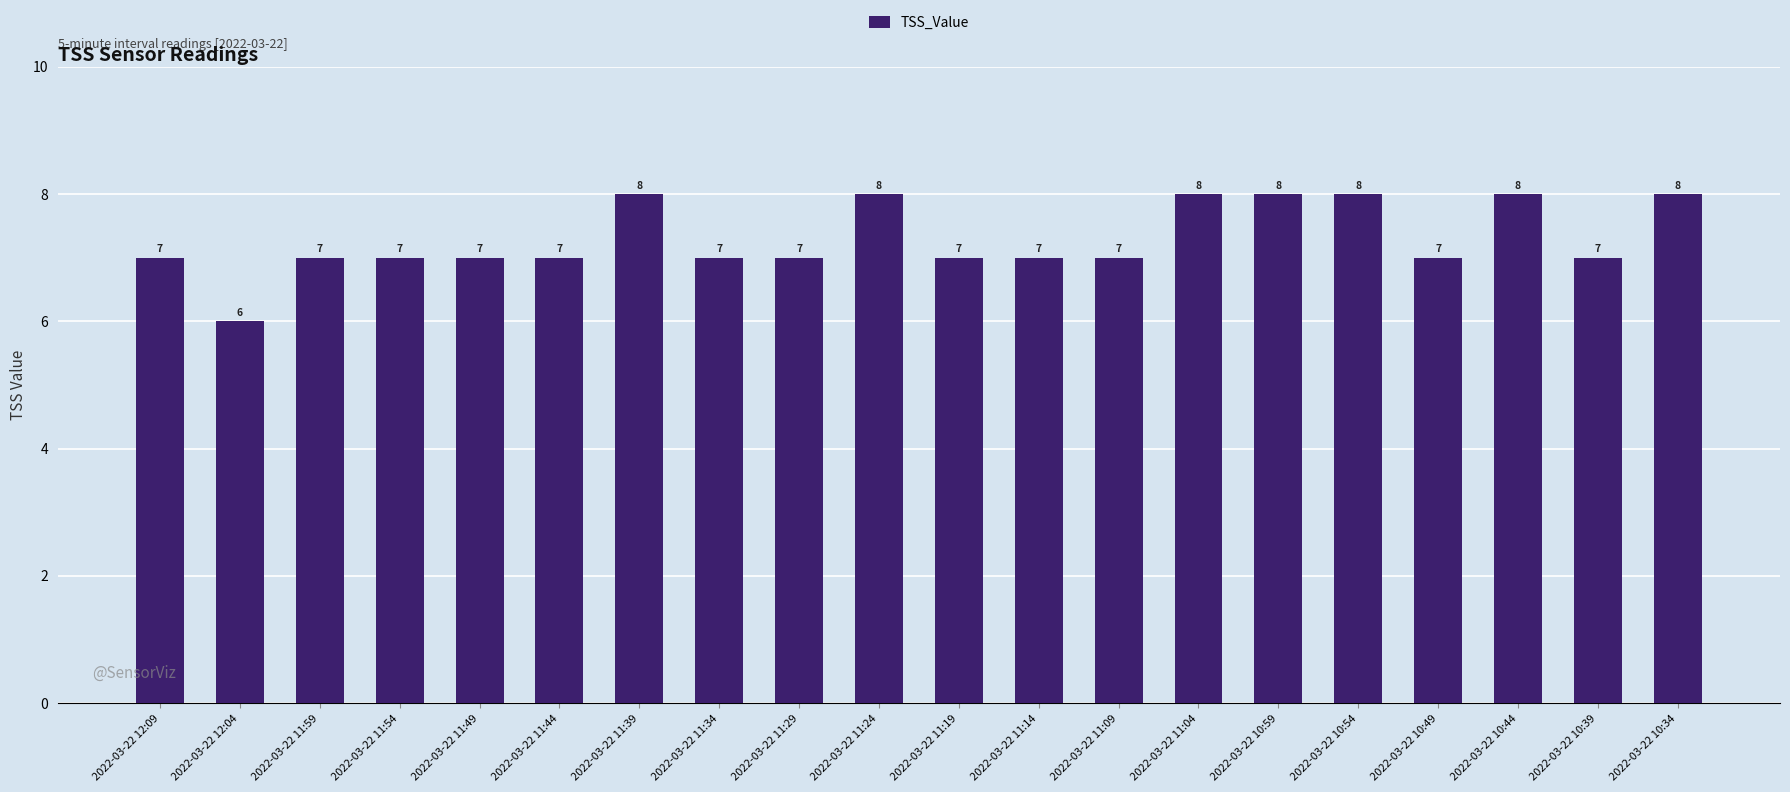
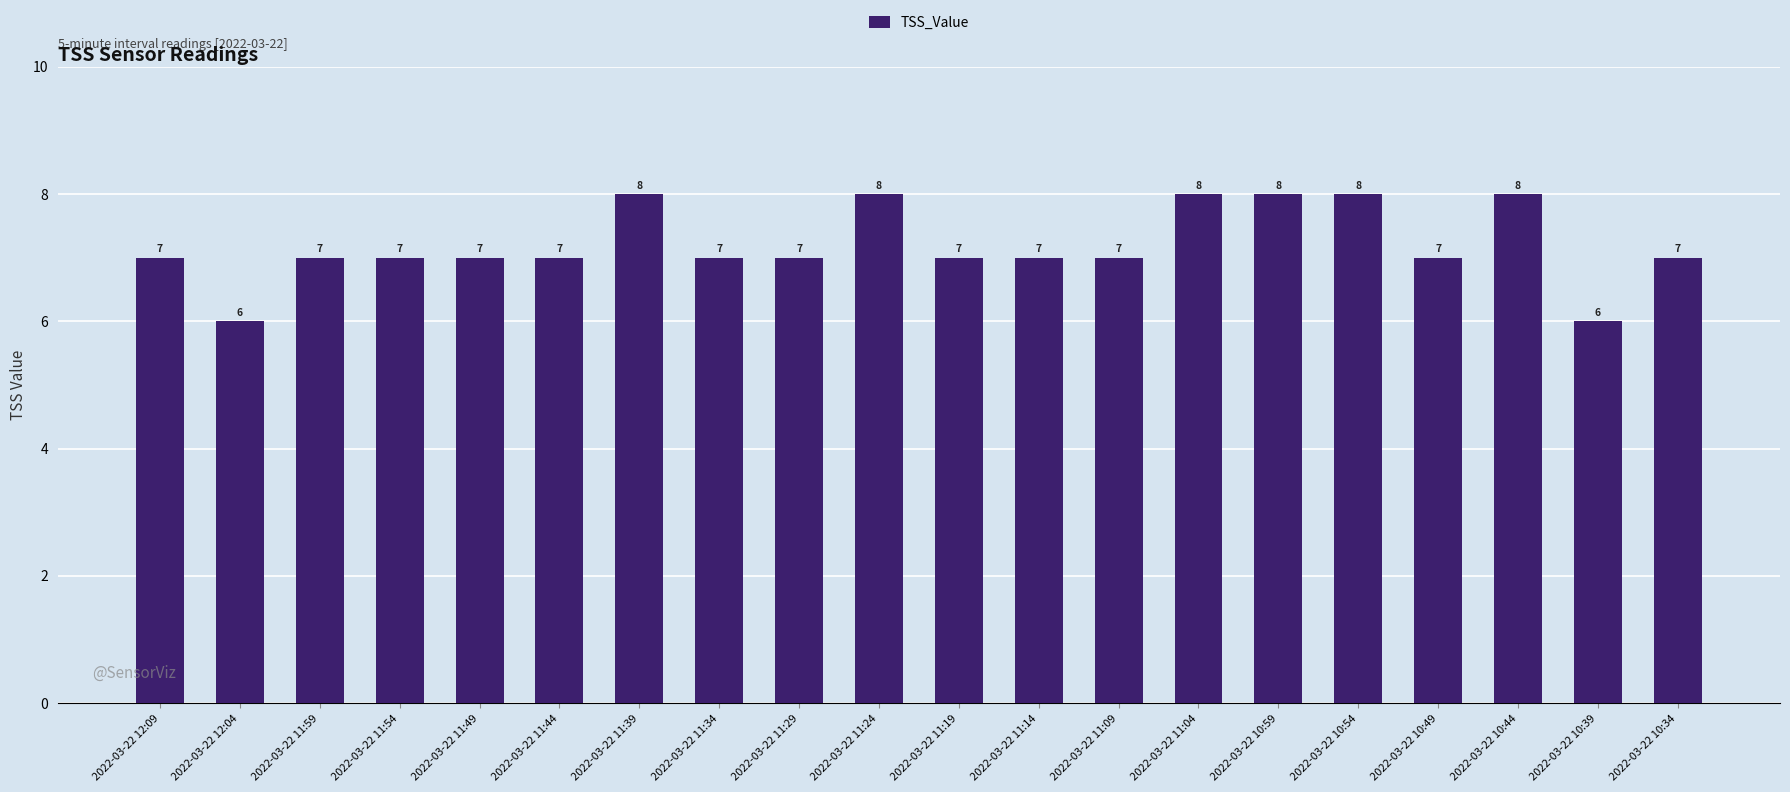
2022-03-22 10:39: 7 -> 6
2022-03-22 10:34: 8 -> 7
